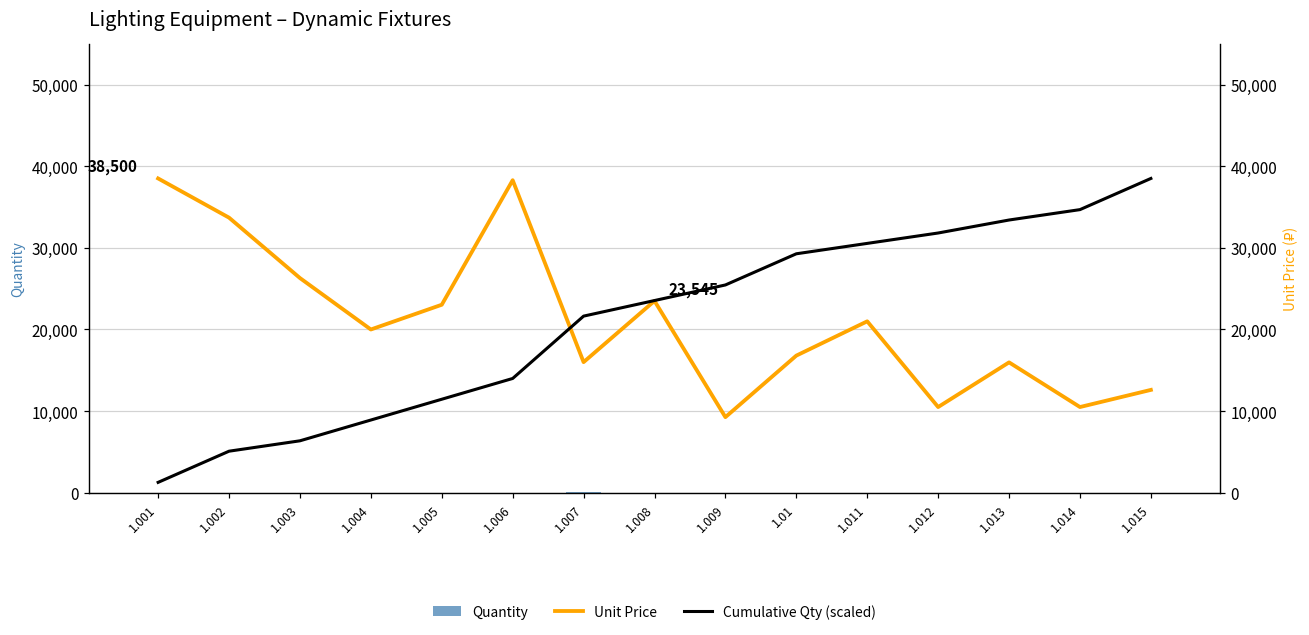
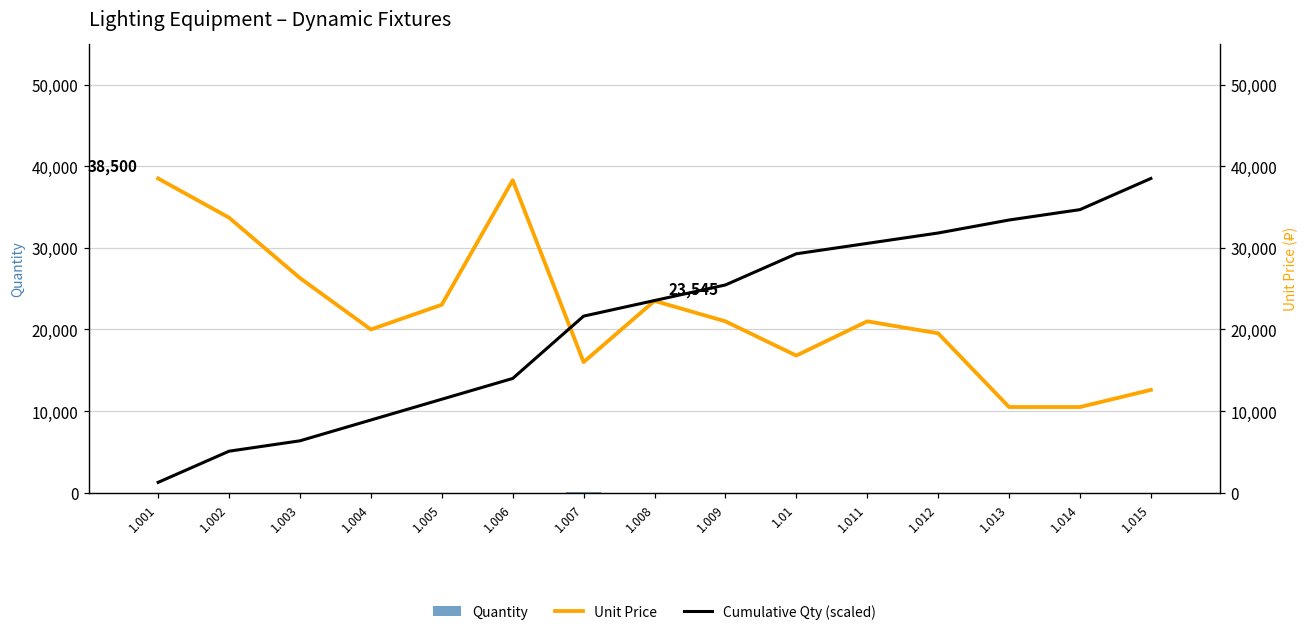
Unit Price, 1.009: 9,000 -> 21,000
Unit Price, 1.012: 11,000 -> 20,000
Unit Price, 1.013: 16,000 -> 11,000
